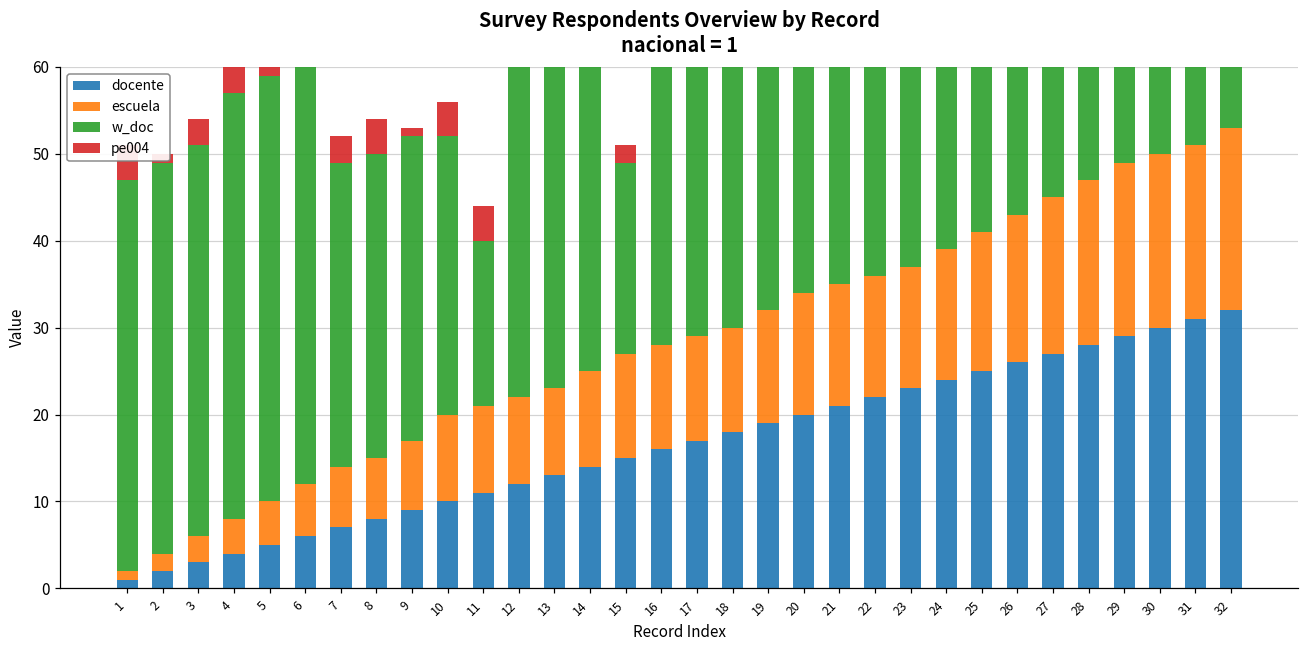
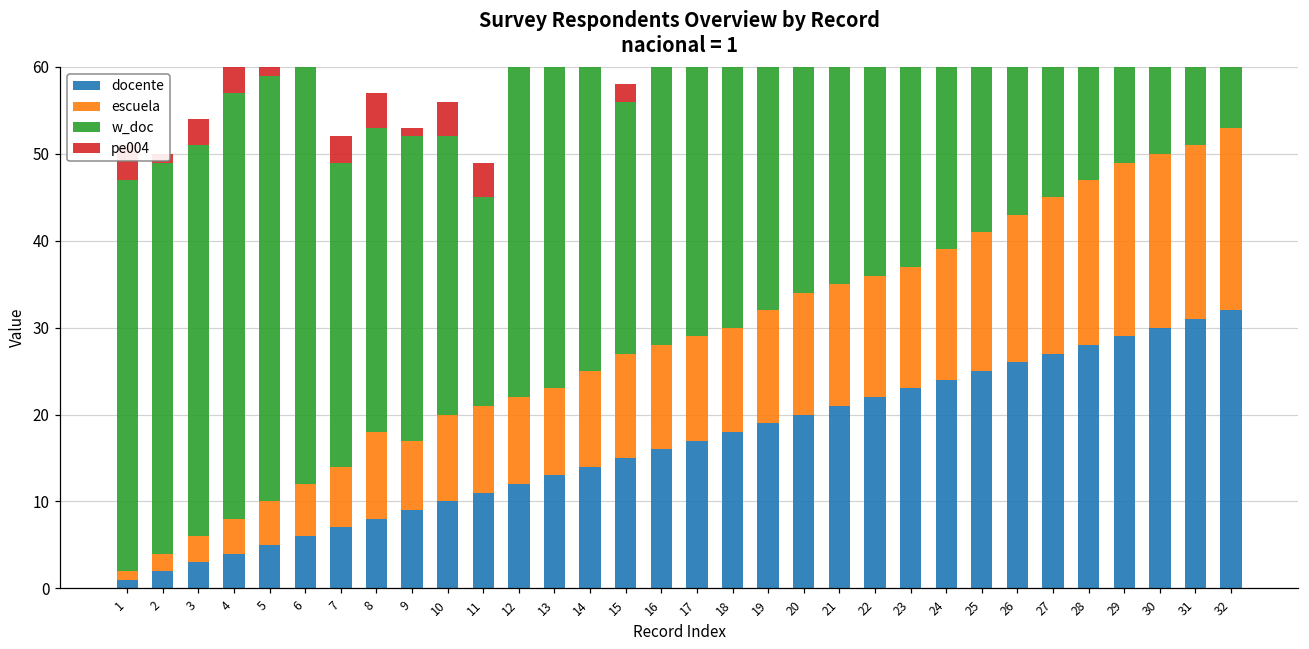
escuela, 8: 7 -> 10
w_doc, 11: 19 -> 24
w_doc, 15: 22 -> 29
